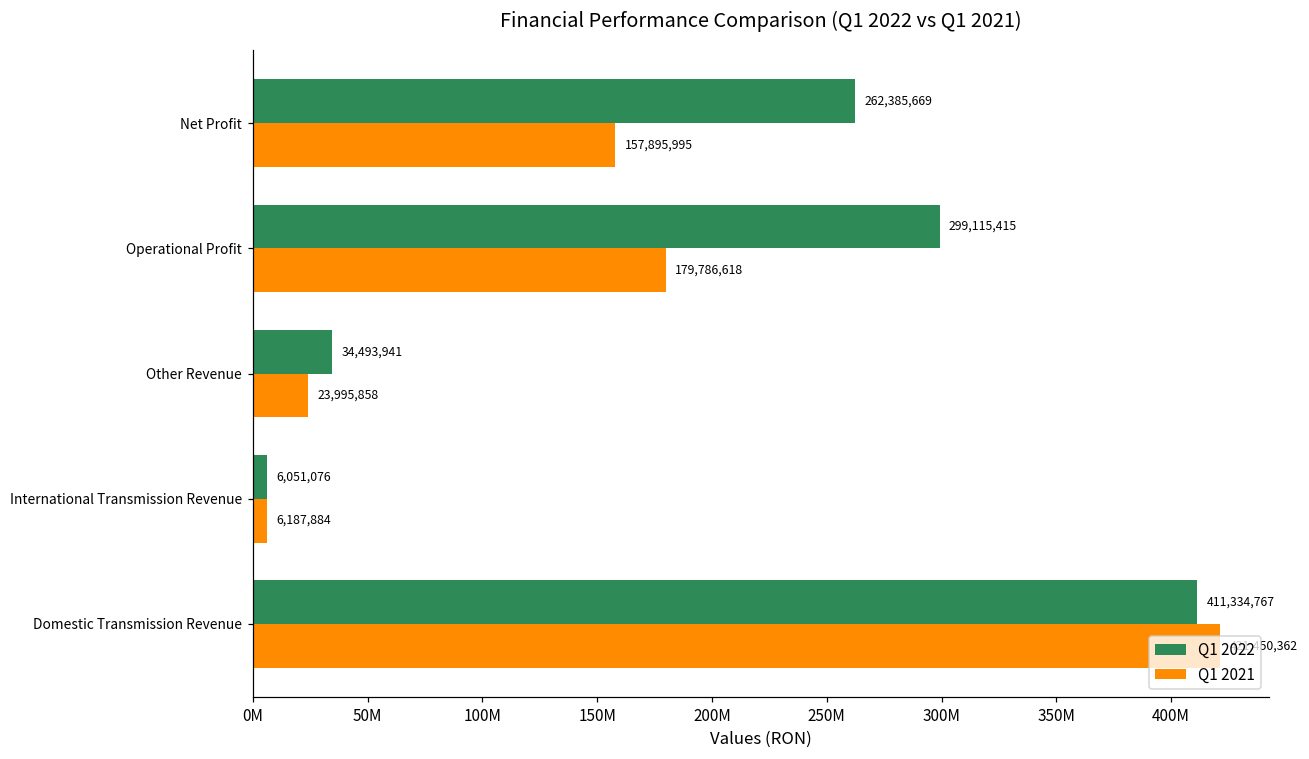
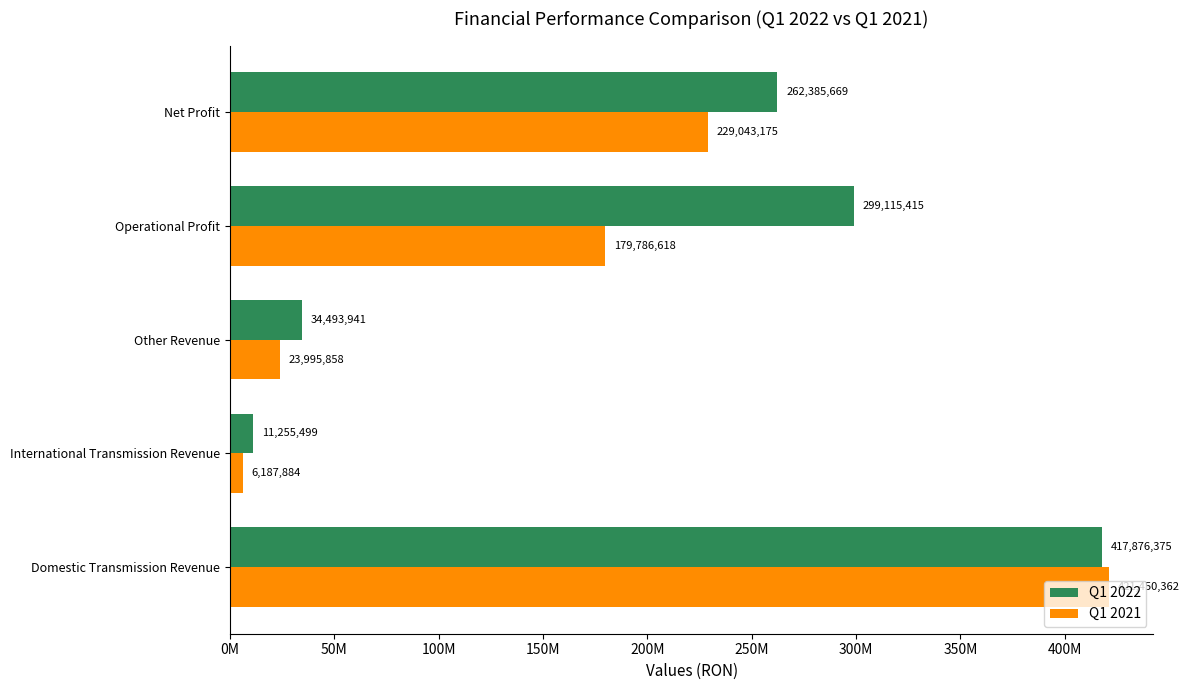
Q1 2021, Net Profit: 157,895,995 -> 229,043,175
Q1 2022, International Transmission Revenue: 6,051,076 -> 11,255,499
Q1 2022, Domestic Transmission Revenue: 411,334,767 -> 417,876,375
